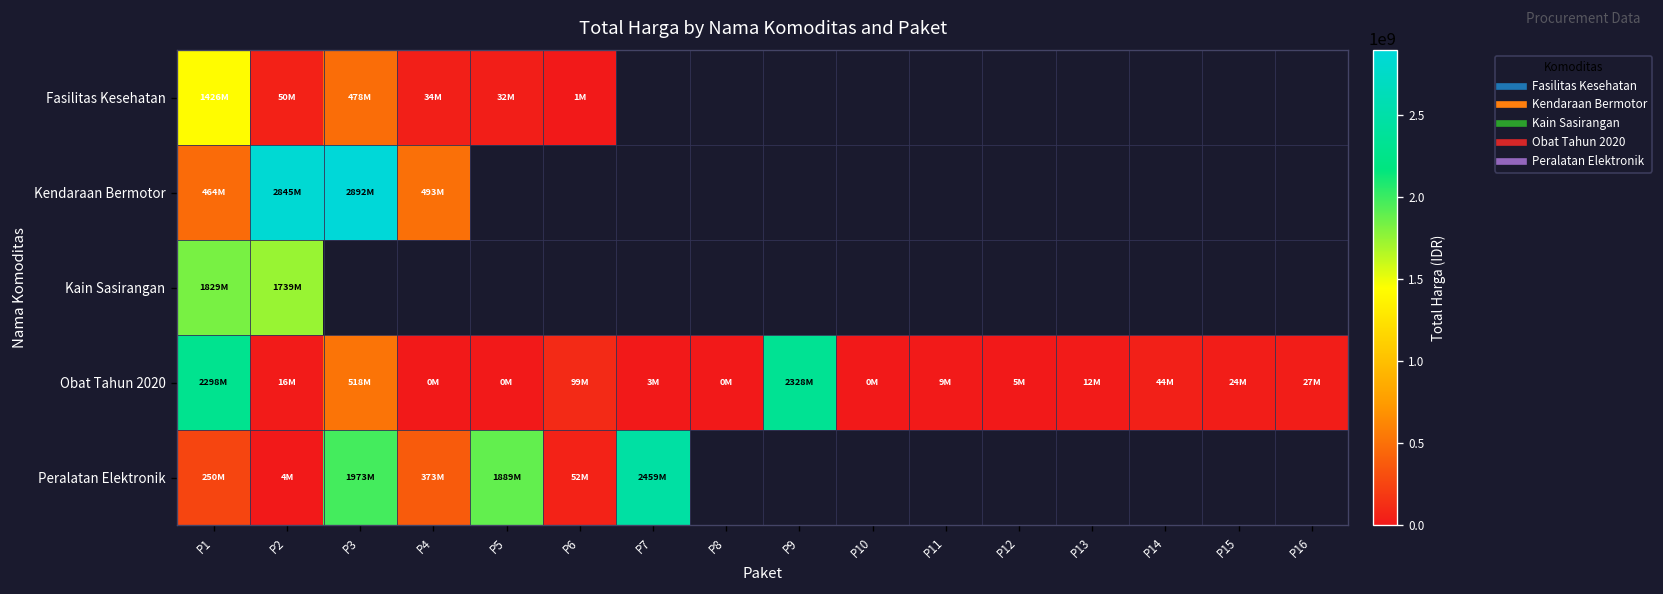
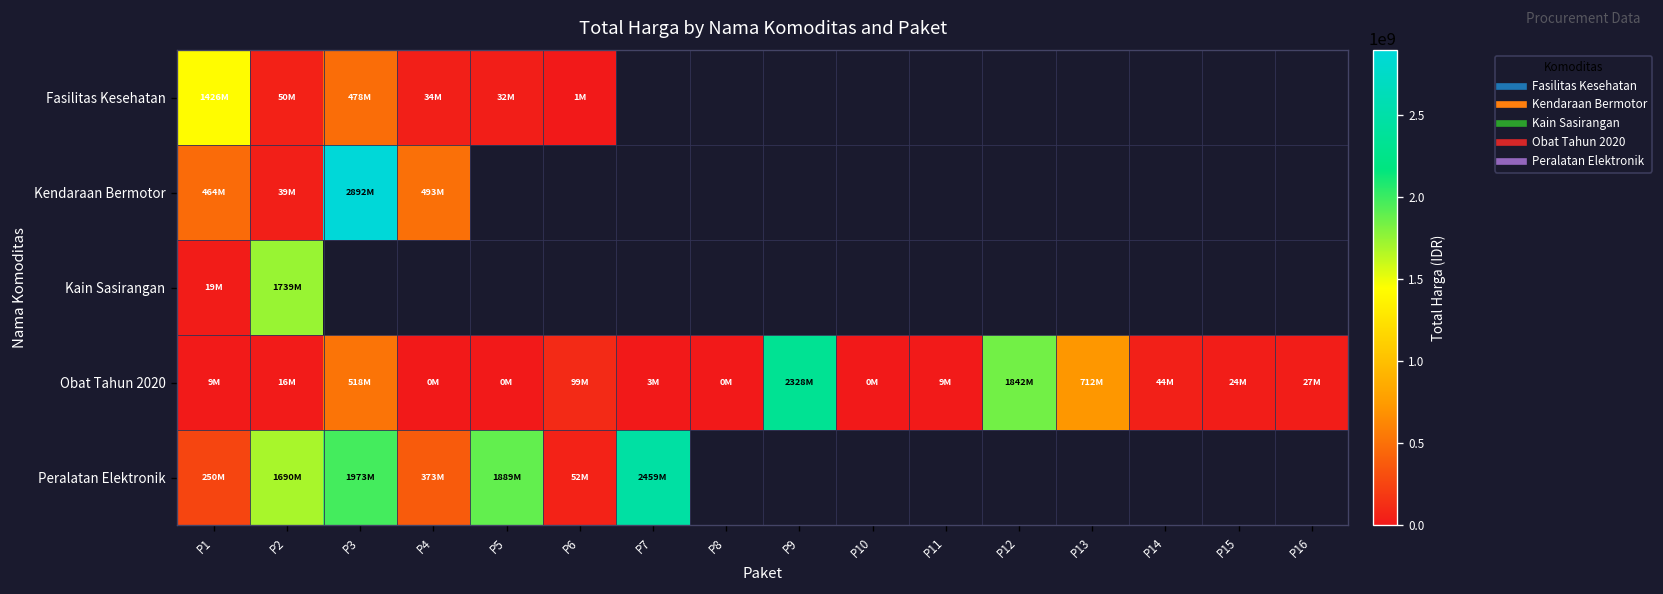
Kendaraan Bermotor, P2: 2845M -> 39M
Kain Sasirangan, P1: 1829M -> 19M
Obat Tahun 2020, P1: 2298M -> 9M
Obat Tahun 2020, P12: 5M -> 1842M
Obat Tahun 2020, P13: 12M -> 712M
Peralatan Elektronik, P2: 4M -> 1690M
